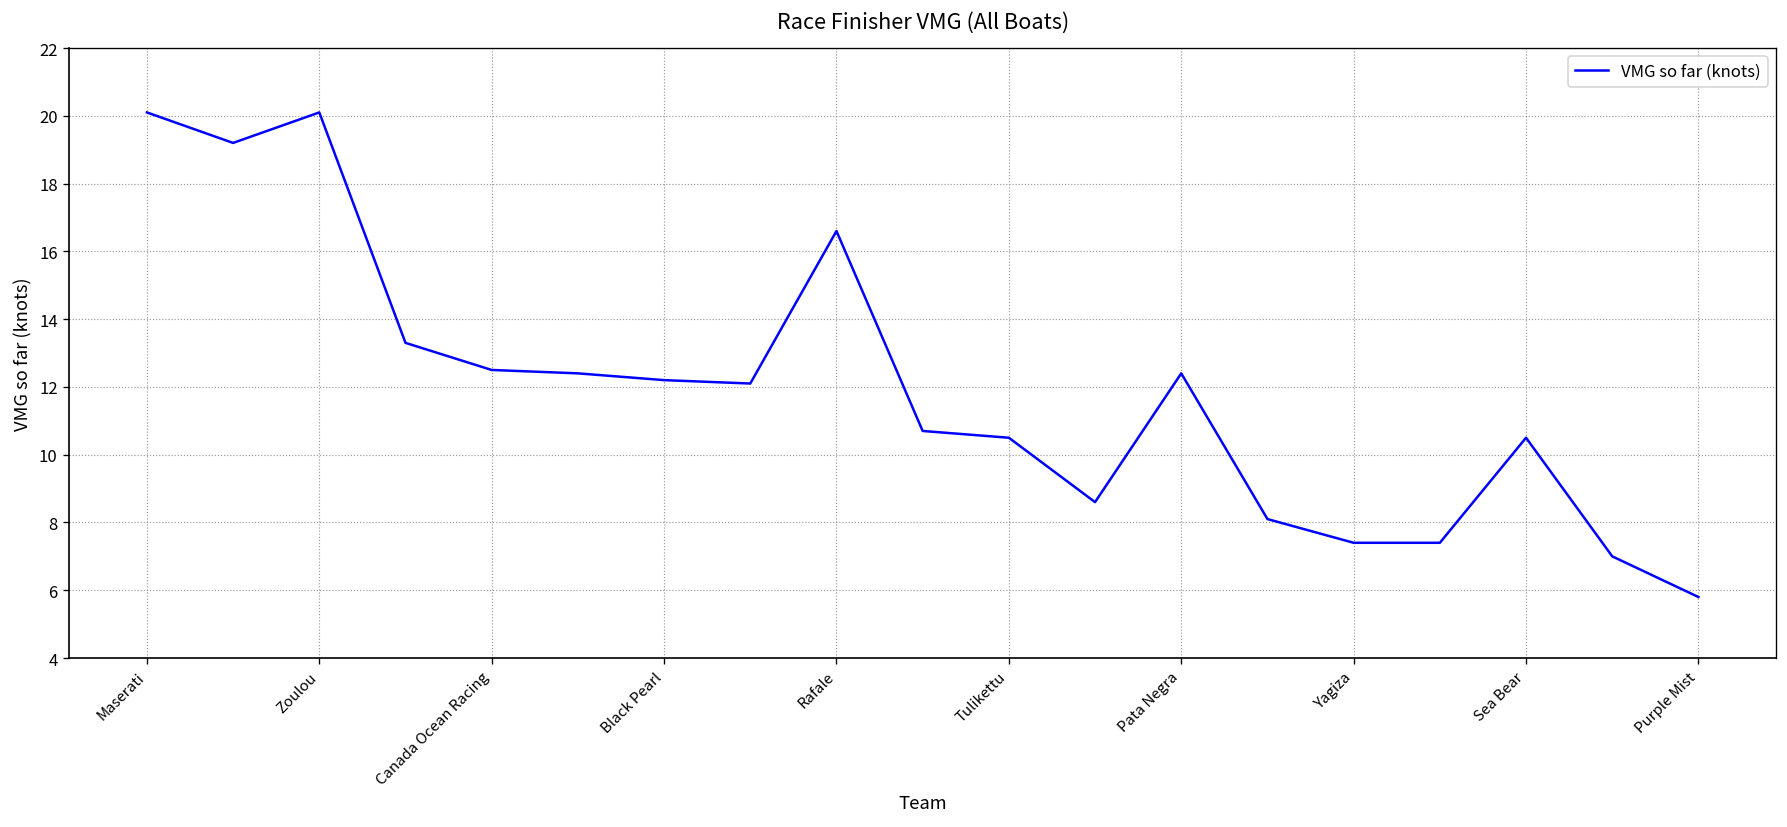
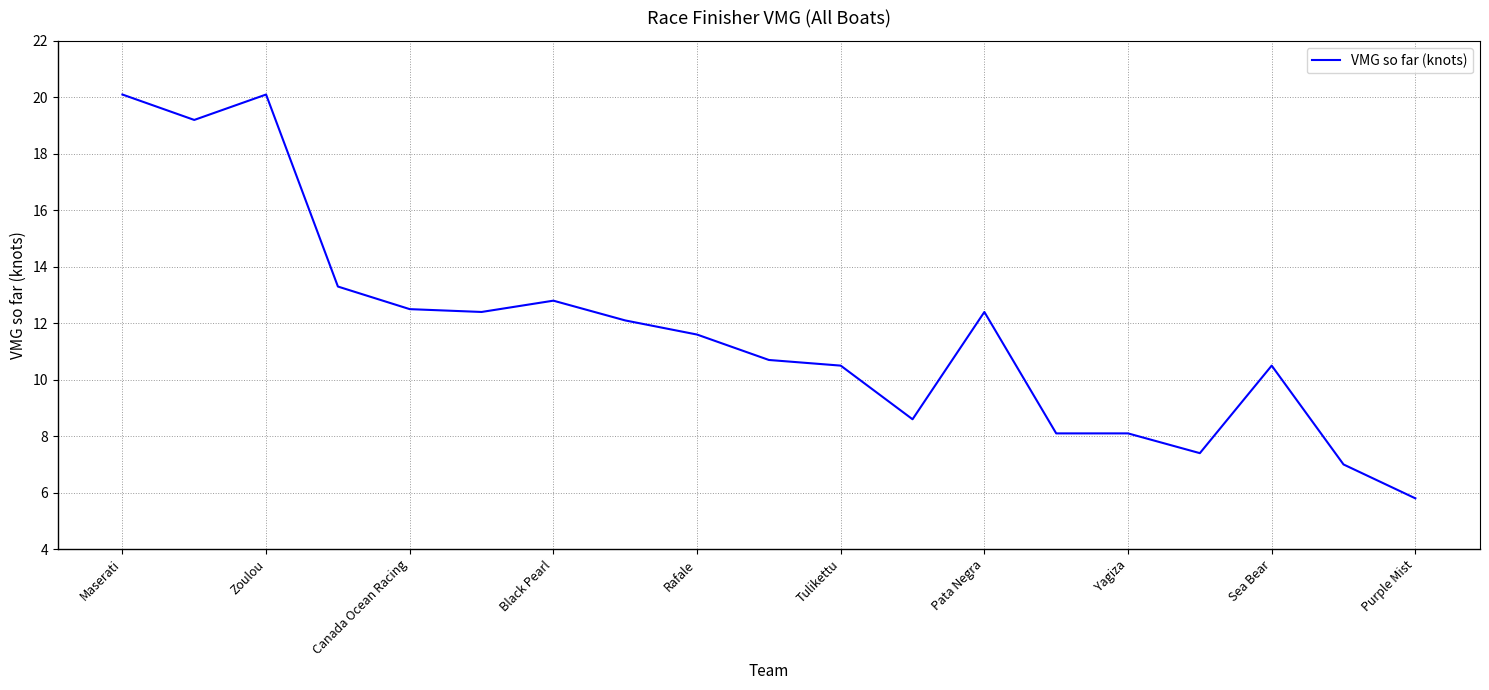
Black Pearl: 12.2 -> 12.8
Rafale: 16.6 -> 11.6
Yagiza: 7.4 -> 8.1
